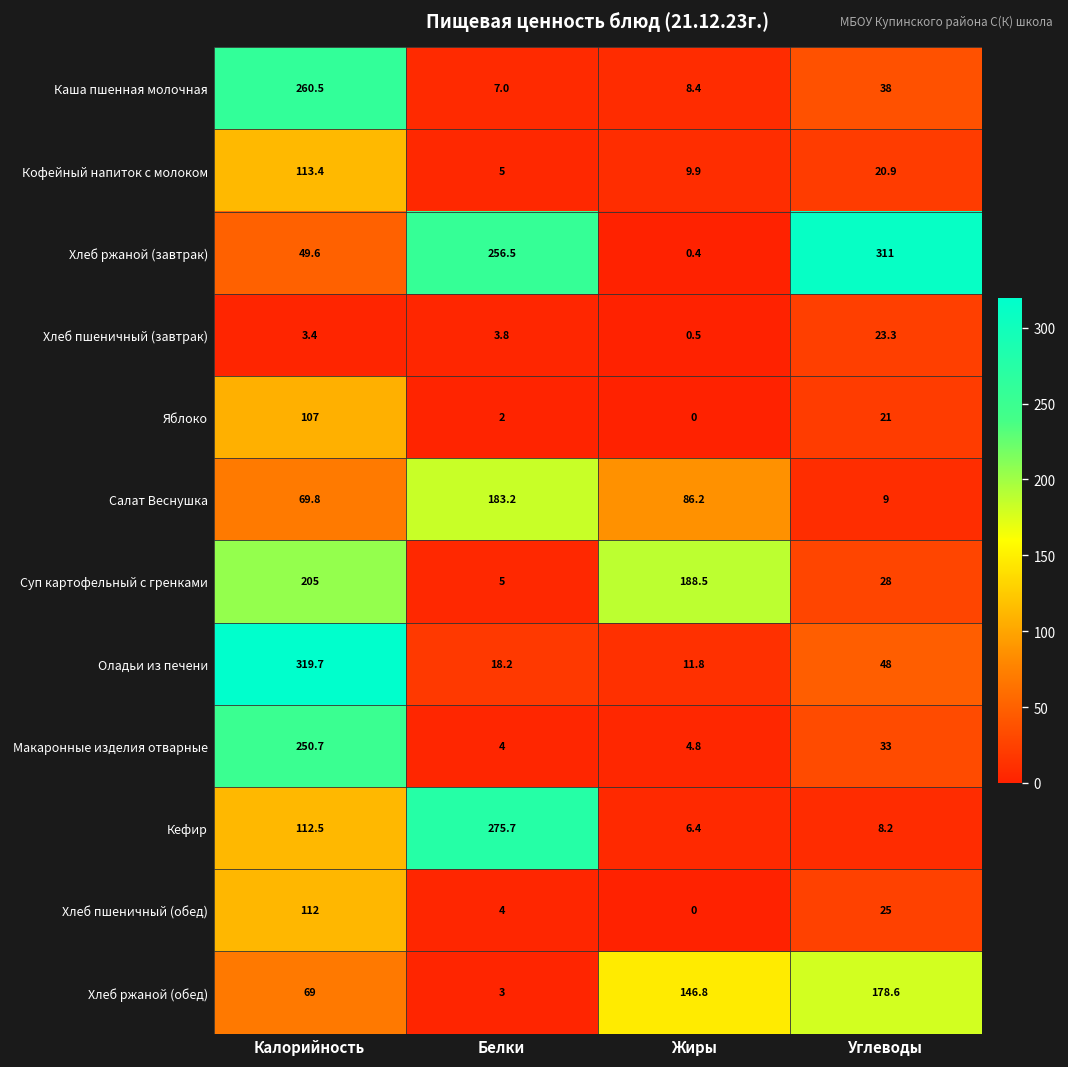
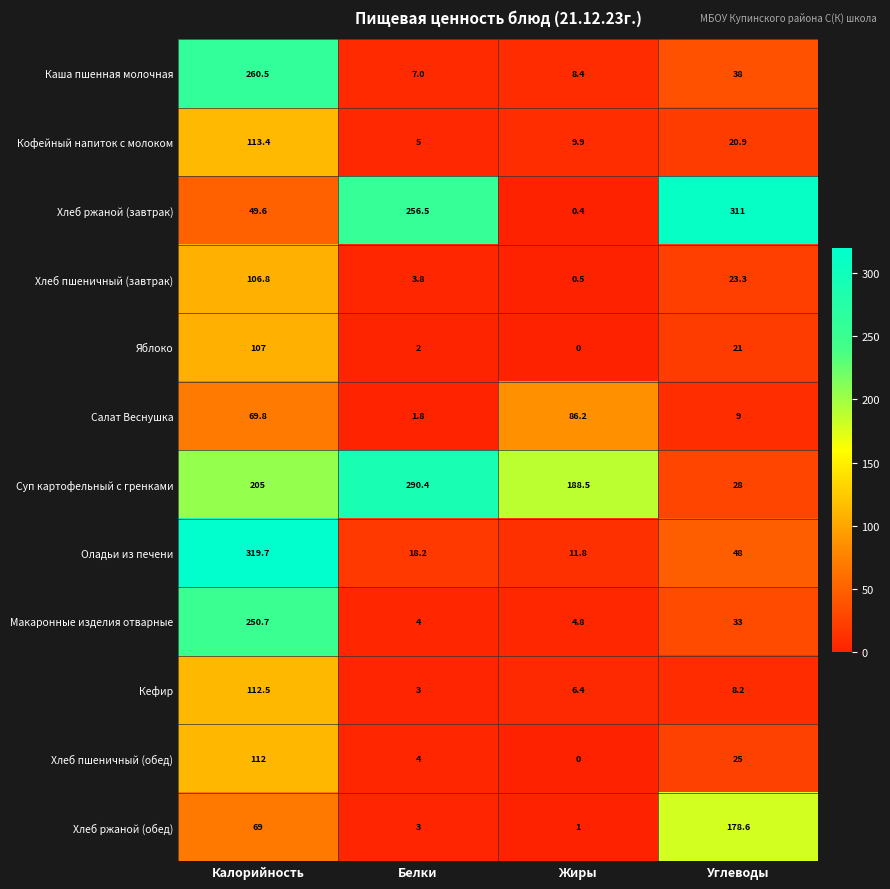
Хлеб пшеничный (завтрак), Калорийность: 3.4 -> 106.8
Салат Веснушка, Белки: 183.2 -> 1.8
Суп картофельный с гренками, Белки: 5 -> 290.4
Кефир, Белки: 275.7 -> 3
Хлеб ржаной (обед), Жиры: 146.8 -> 1
